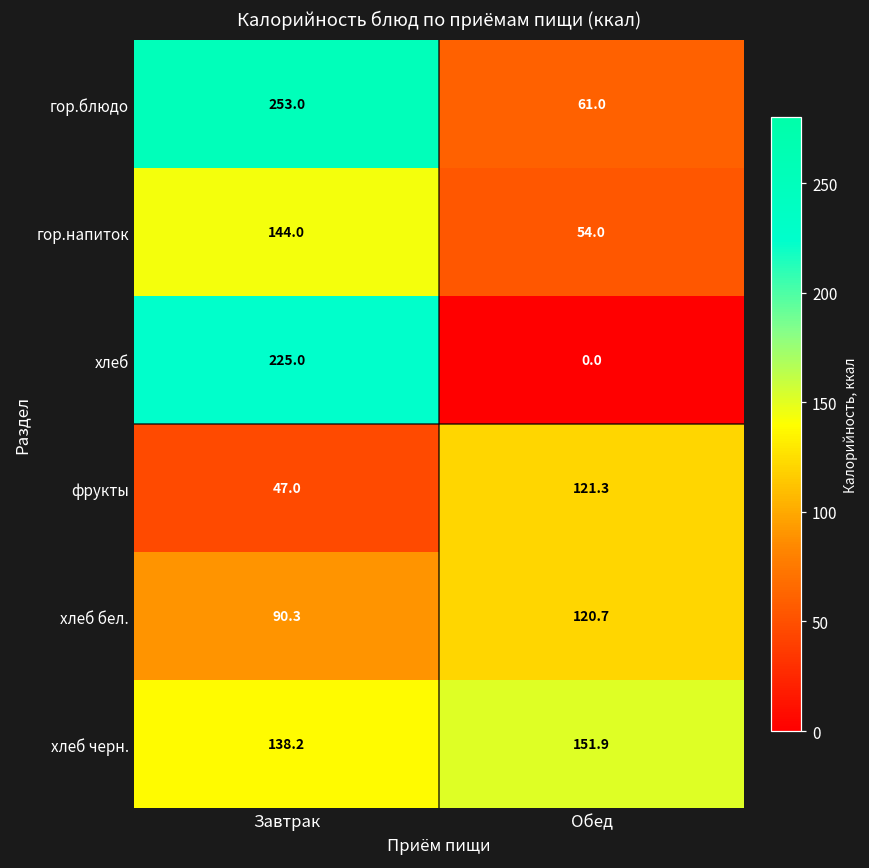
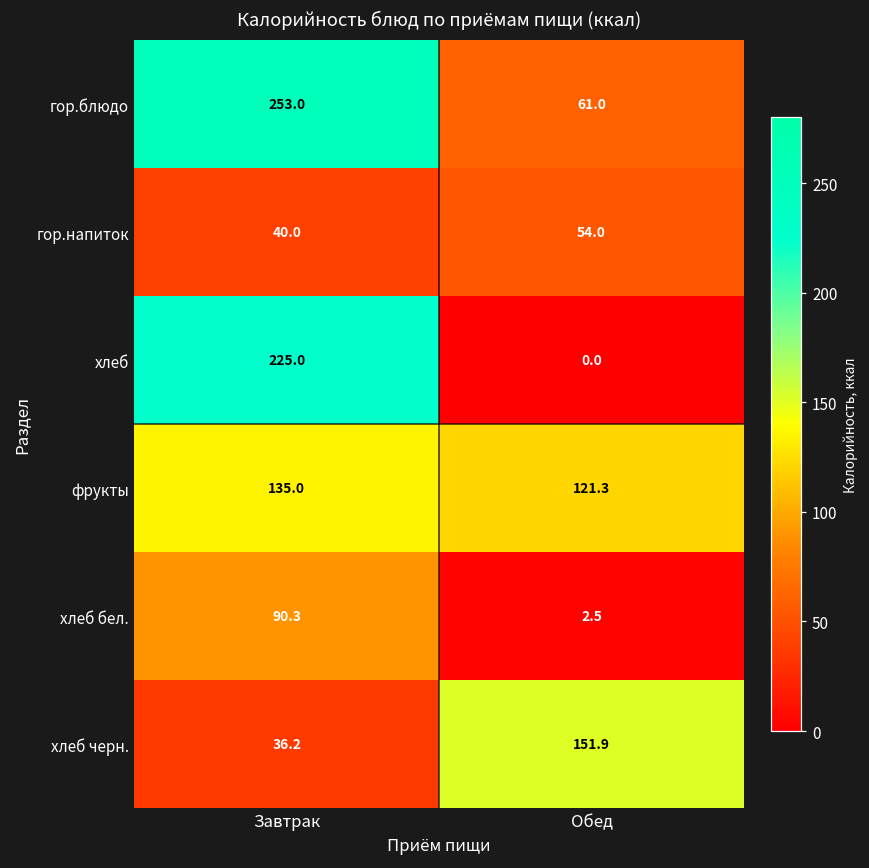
гор.напиток, Завтрак: 144.0 -> 40.0
фрукты, Завтрак: 47.0 -> 135.0
хлеб бел., Обед: 120.7 -> 2.5
хлеб черн., Завтрак: 138.2 -> 36.2
